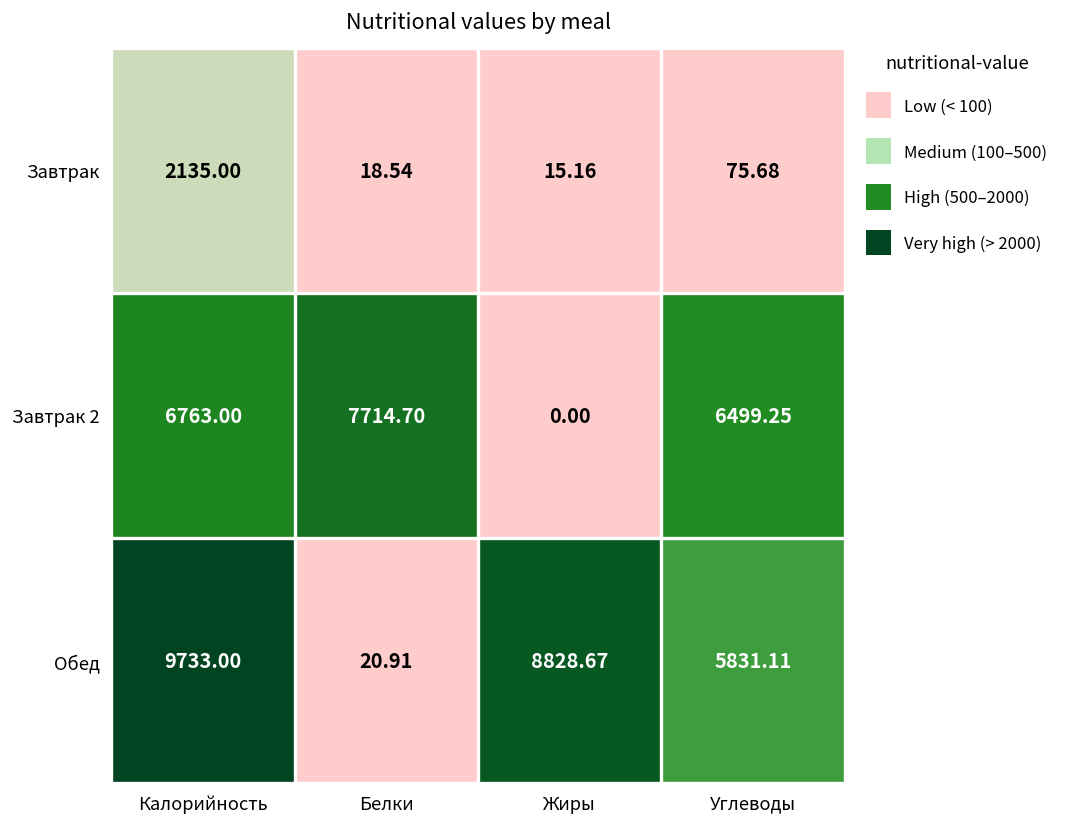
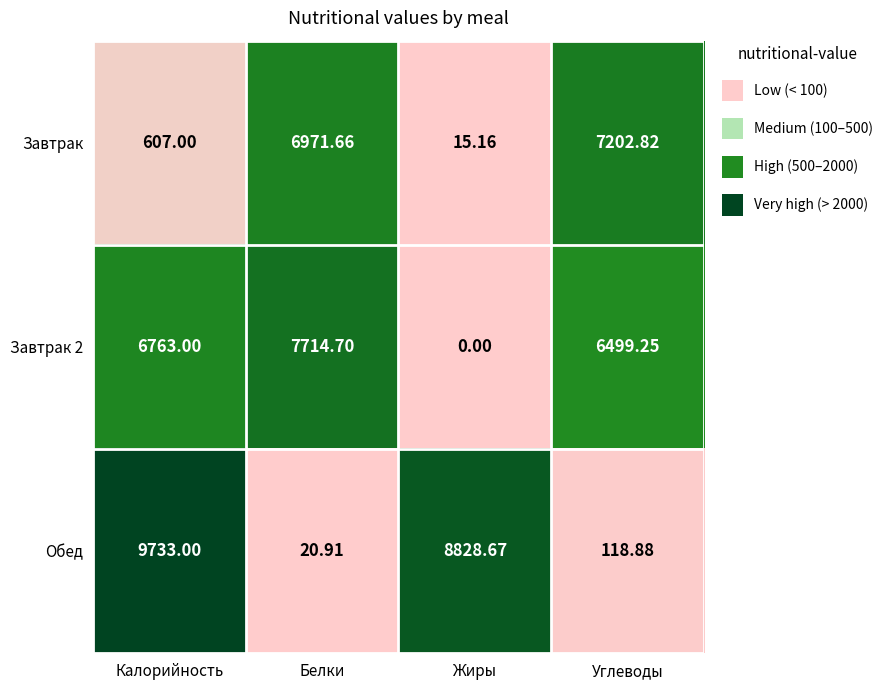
Завтрак, Калорийность: 2135.00 -> 607.00
Завтрак, Белки: 18.54 -> 6971.66
Завтрак, Углеводы: 75.68 -> 7202.82
Обед, Углеводы: 5831.11 -> 118.88
